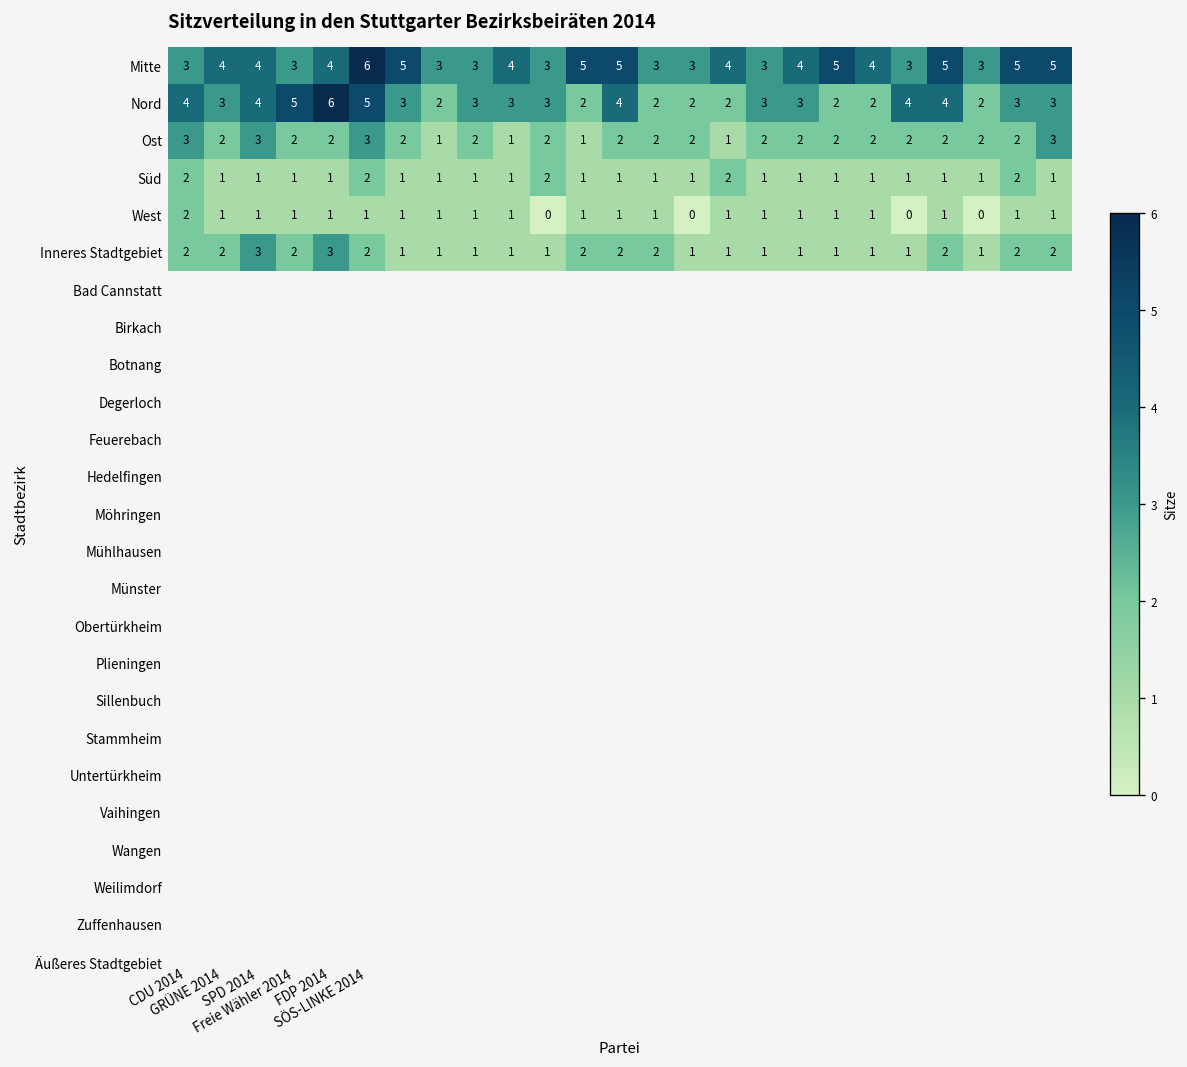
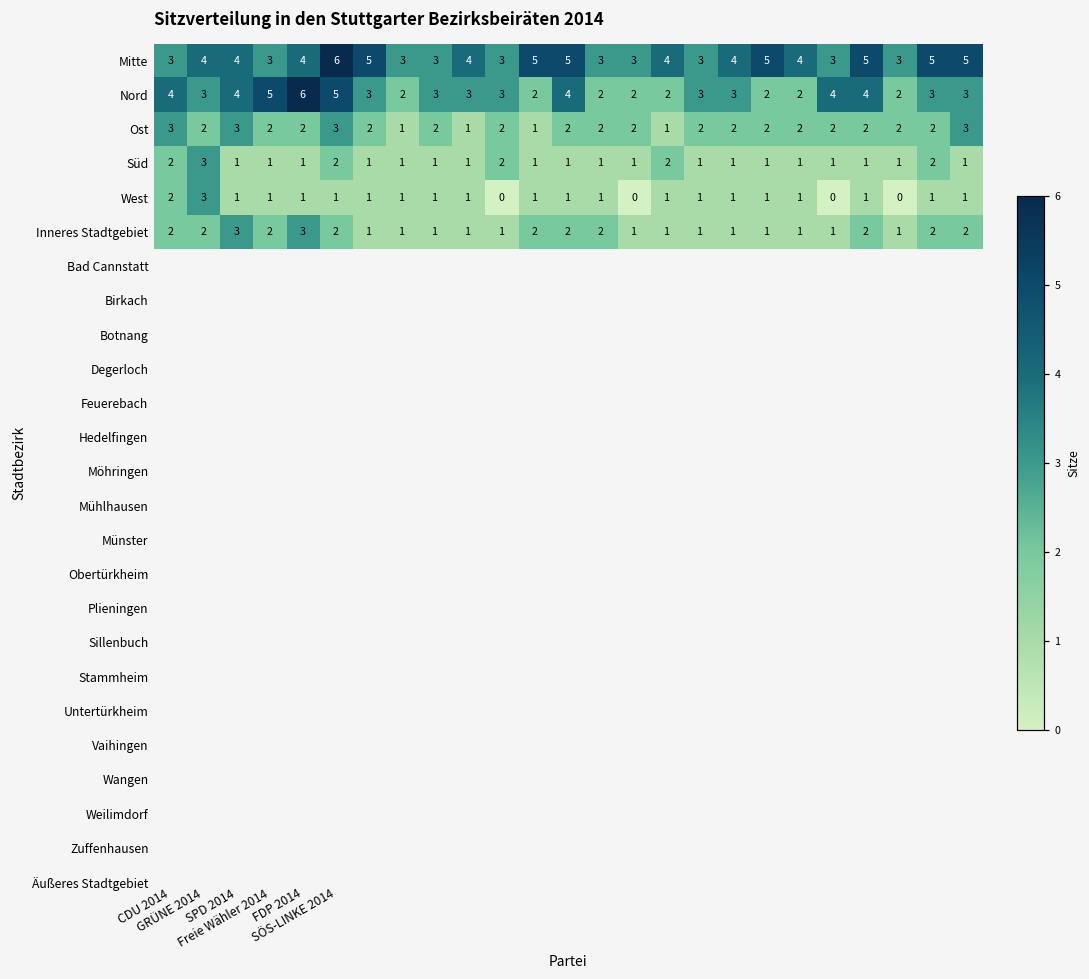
Süd, GRÜNE 2014: 1 -> 3
West, GRÜNE 2014: 1 -> 3
